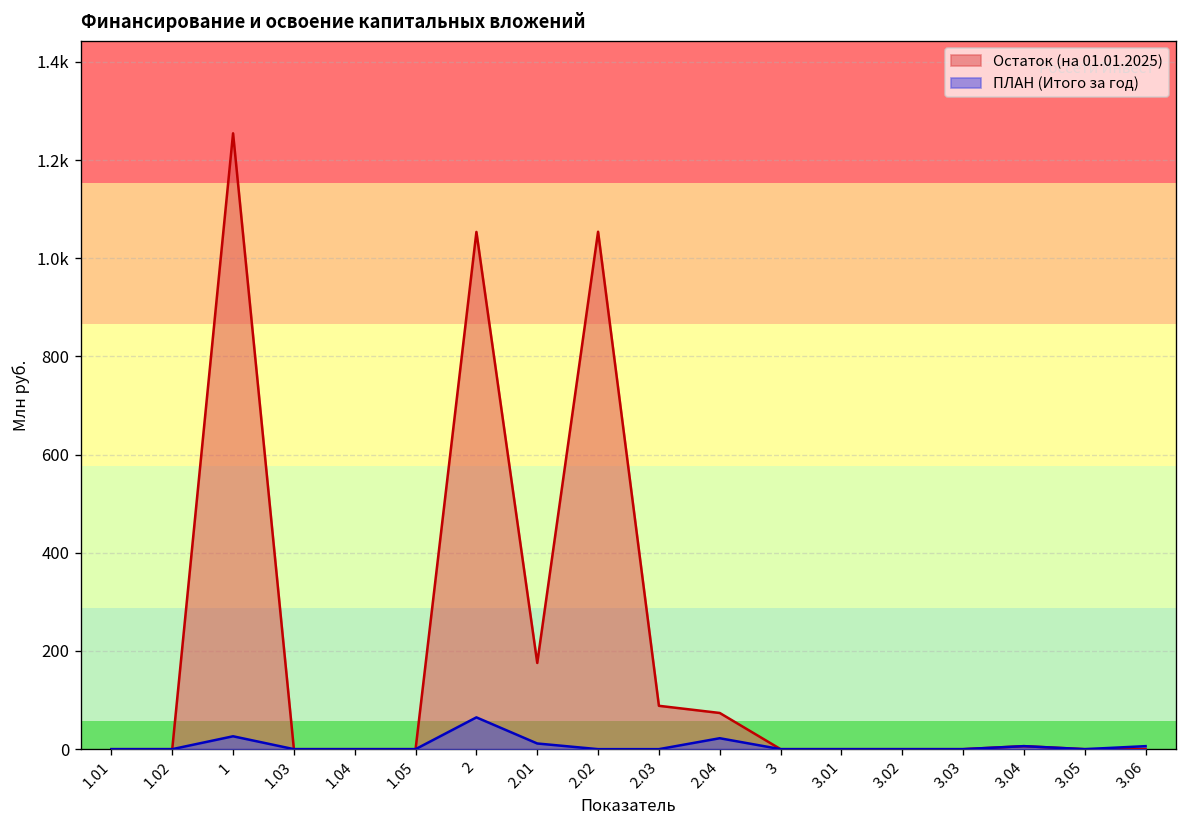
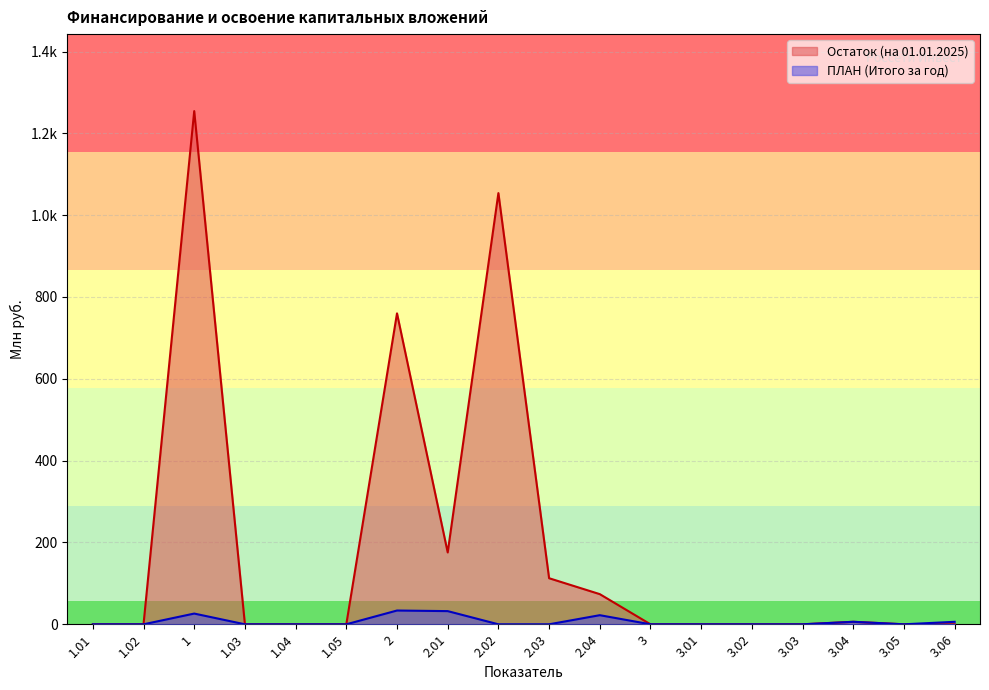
Остаток (на 01.01.2025), 2: 1050 -> 760
ПЛАН (Итого за год), 2: 60 -> 30
ПЛАН (Итого за год), 2.01: 10 -> 30
Остаток (на 01.01.2025), 2.03: 90 -> 110
